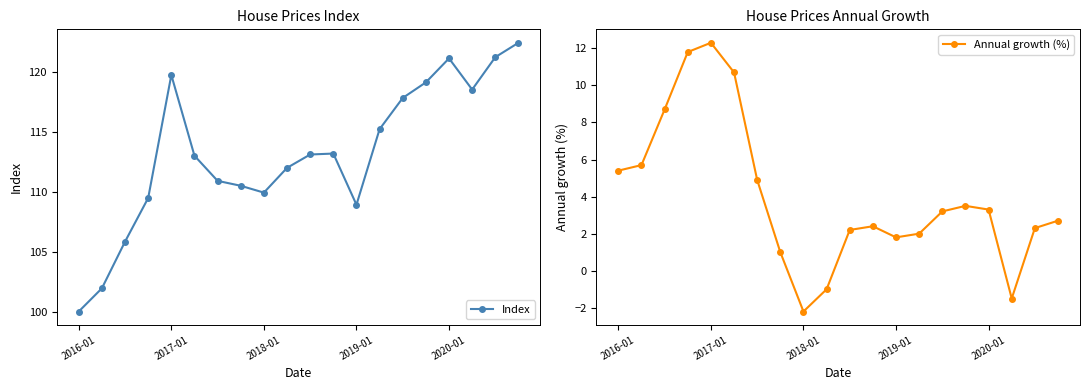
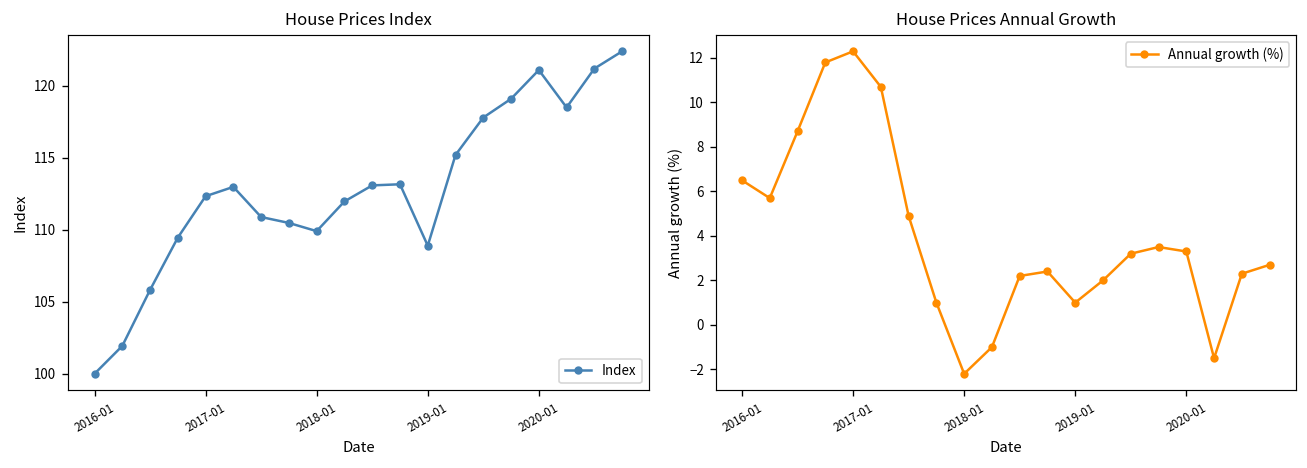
House Prices Index, 2017-01: 119.7 -> 112.3
House Prices Annual Growth, 2016-01: 5.4 -> 6.5
House Prices Annual Growth, 2019-01: 1.8 -> 1.0
